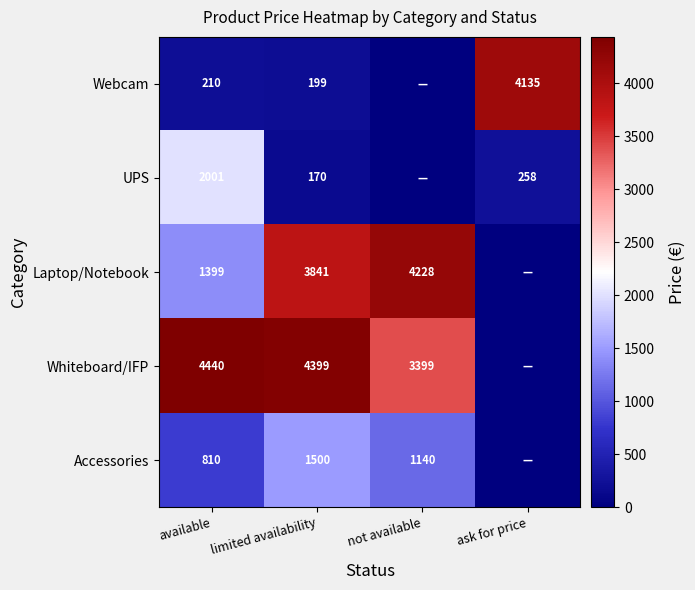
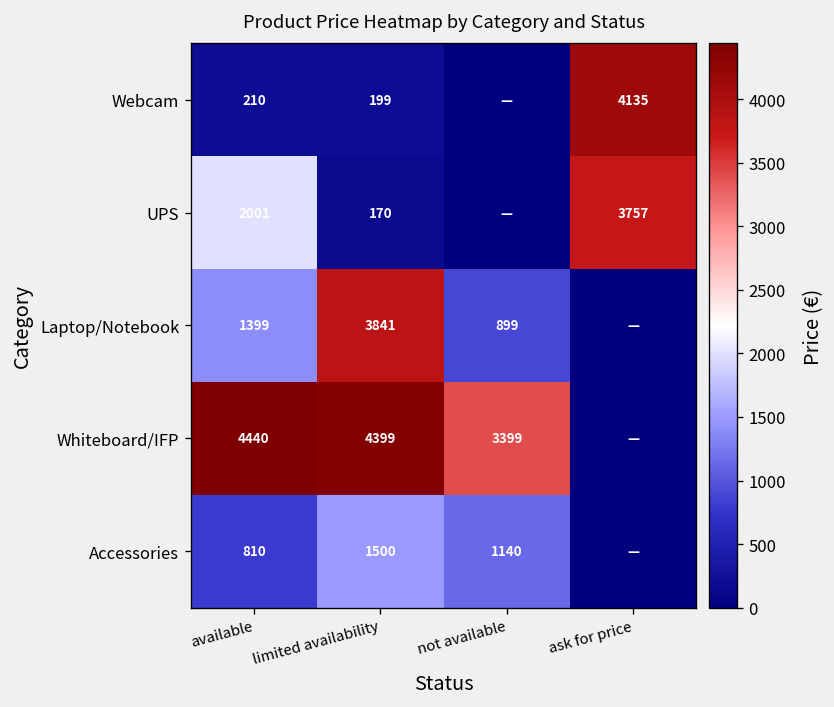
UPS, ask for price: 258 -> 3757
Laptop/Notebook, not available: 4228 -> 899
